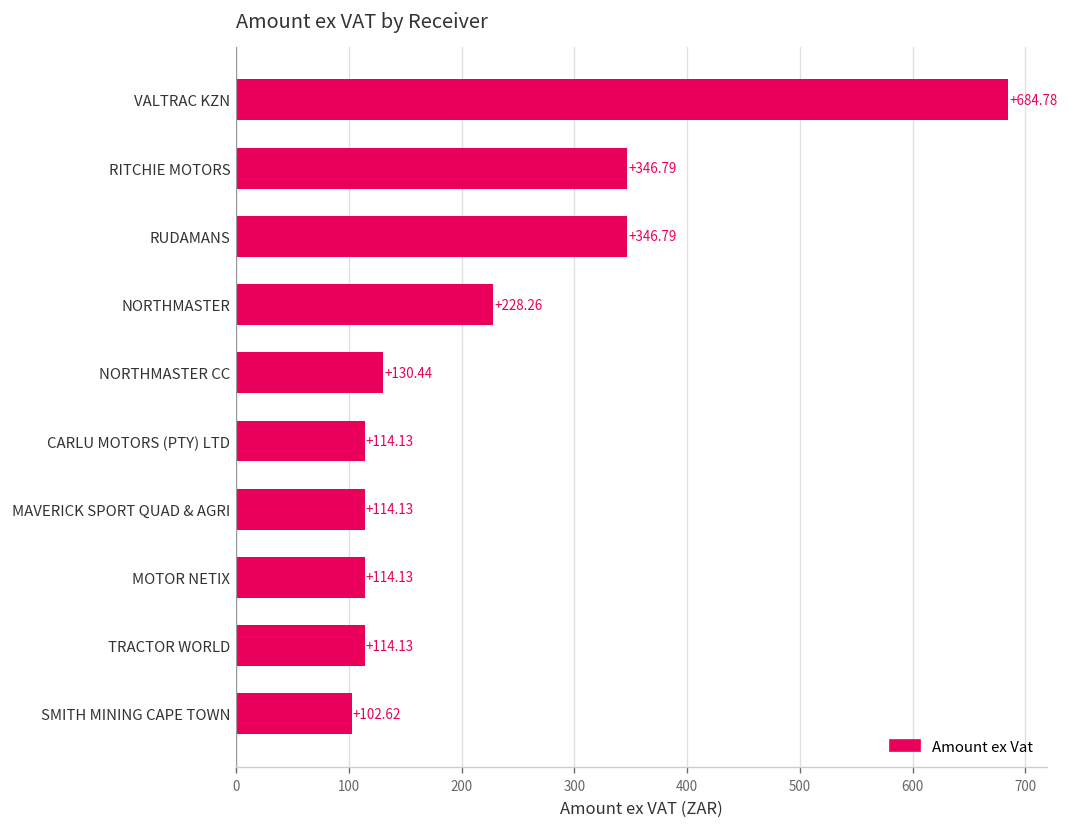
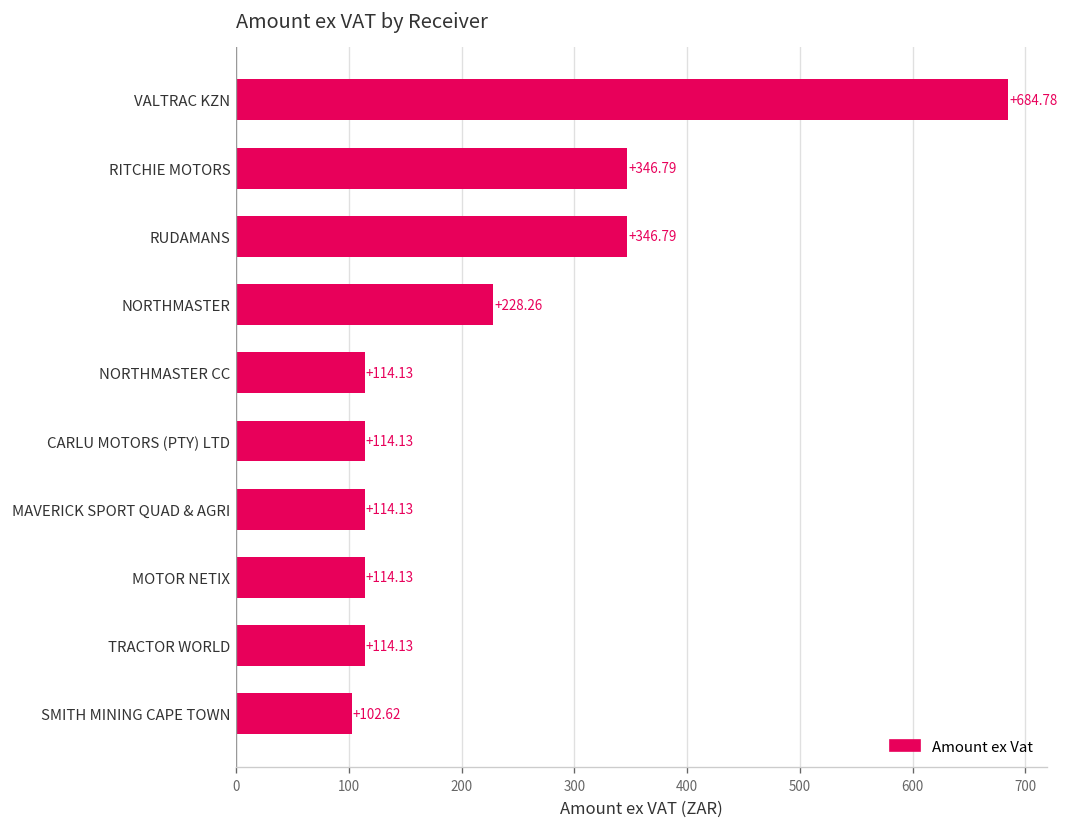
NORTHMASTER CC: +130.44 -> +114.13
